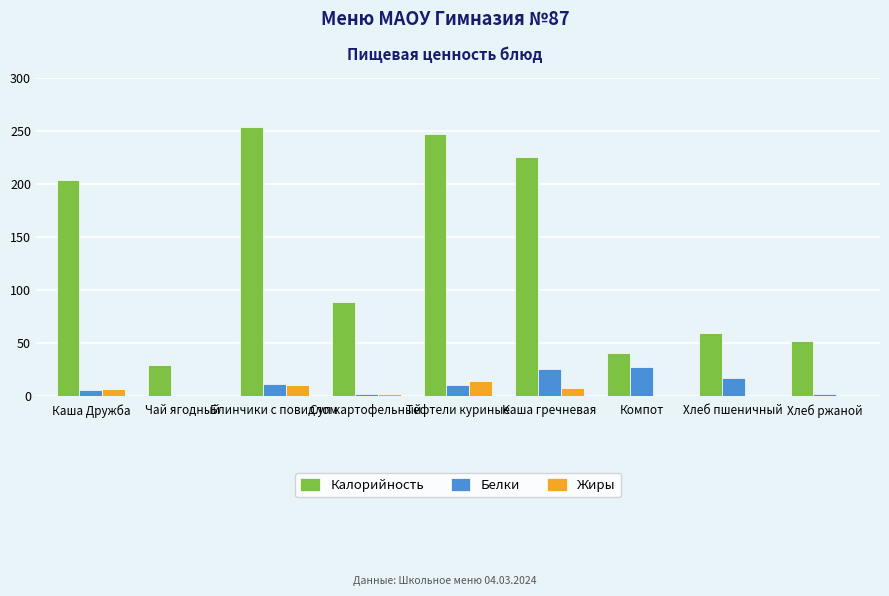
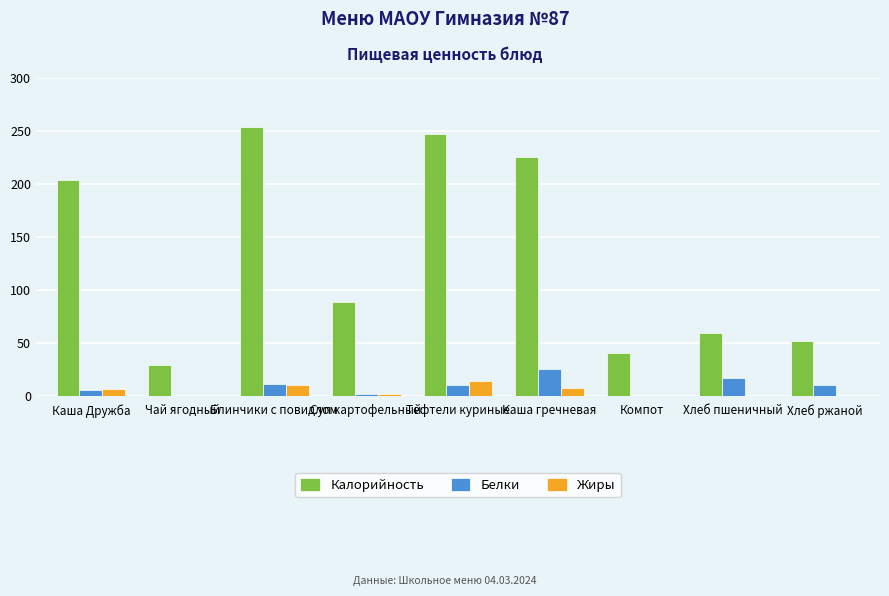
Белки, Компот: 28 -> 0
Белки, Хлеб ржаной: 2 -> 10
